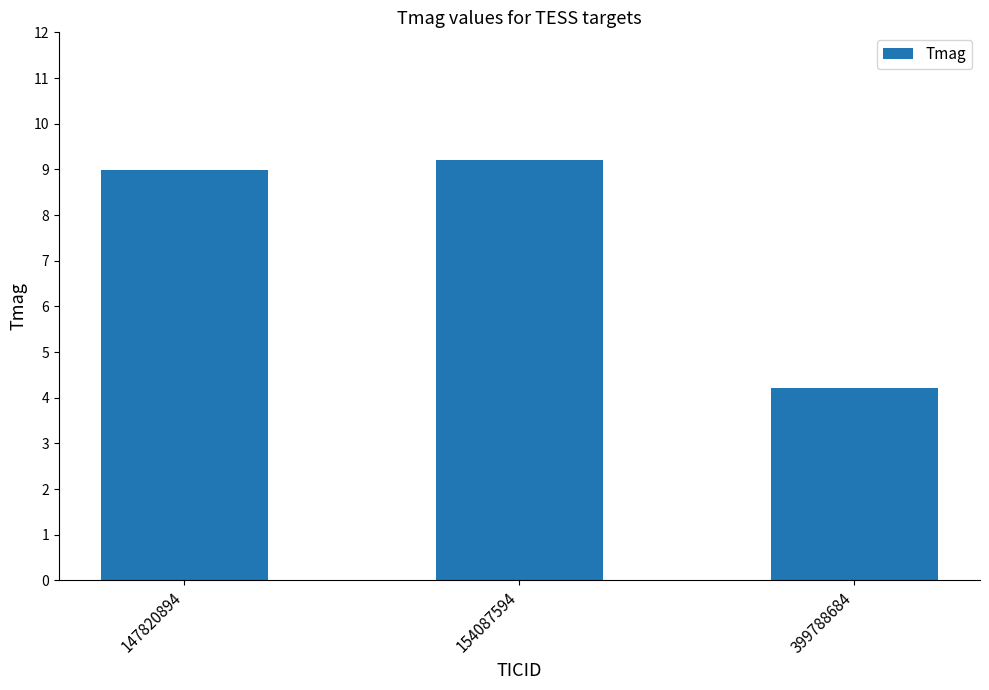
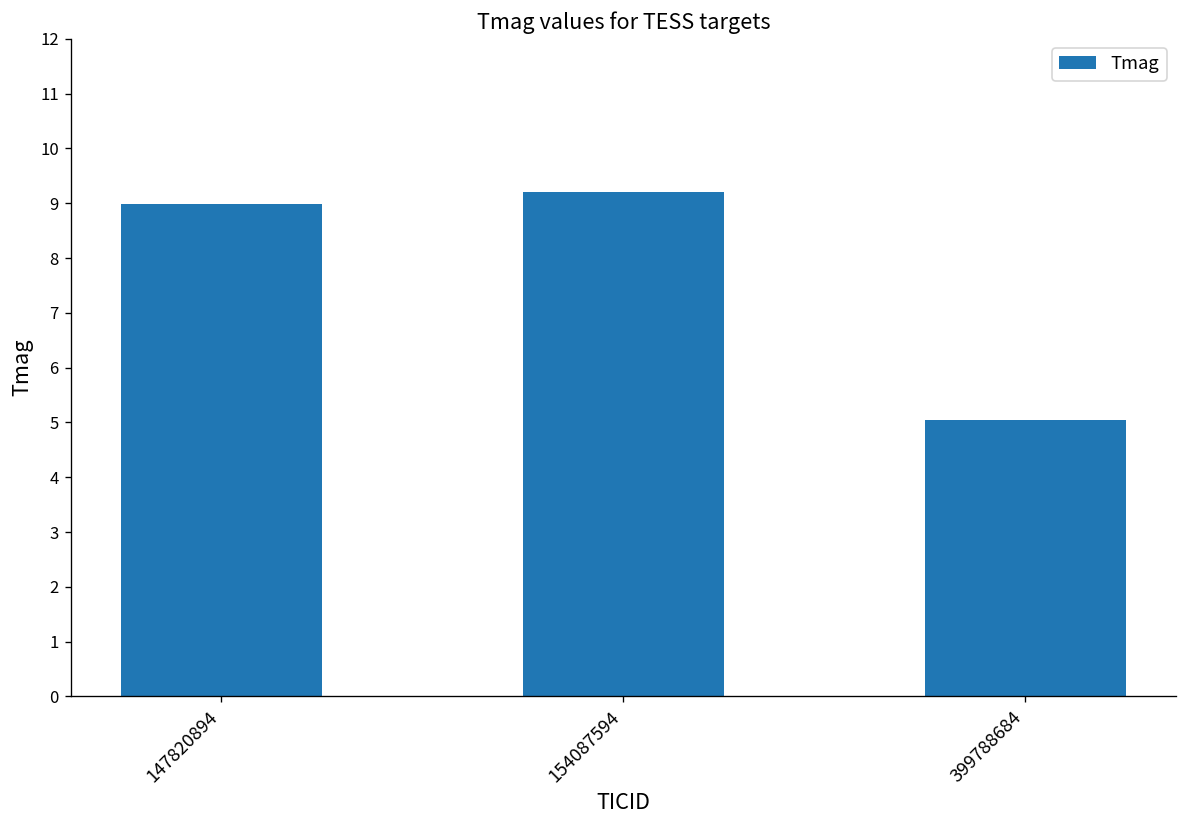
399788684: 4.2 -> 5.1
